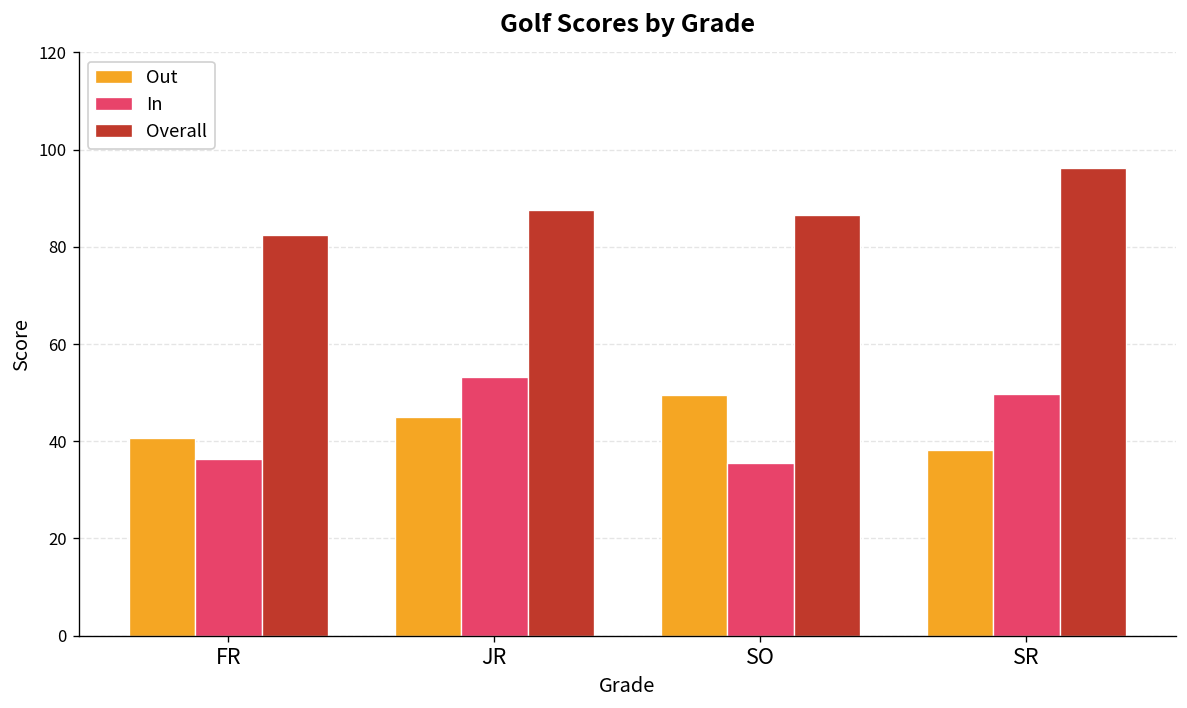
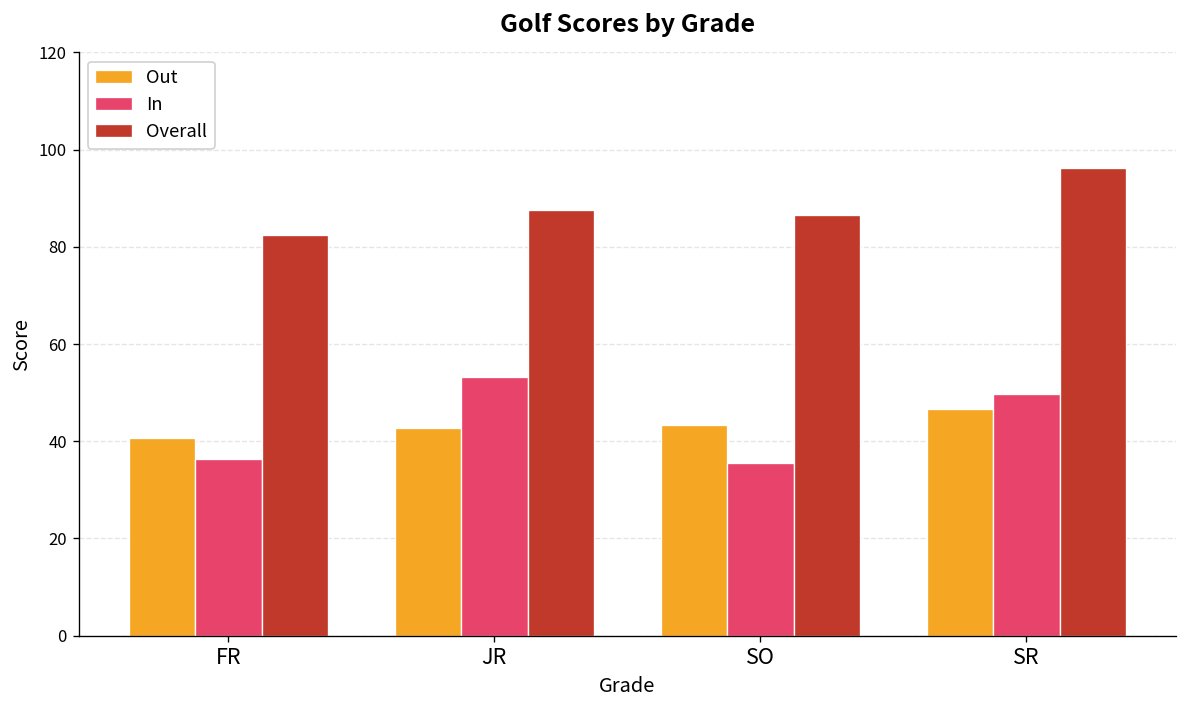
Out, JR: 45 -> 43
Out, SO: 50 -> 43
Out, SR: 38 -> 47
